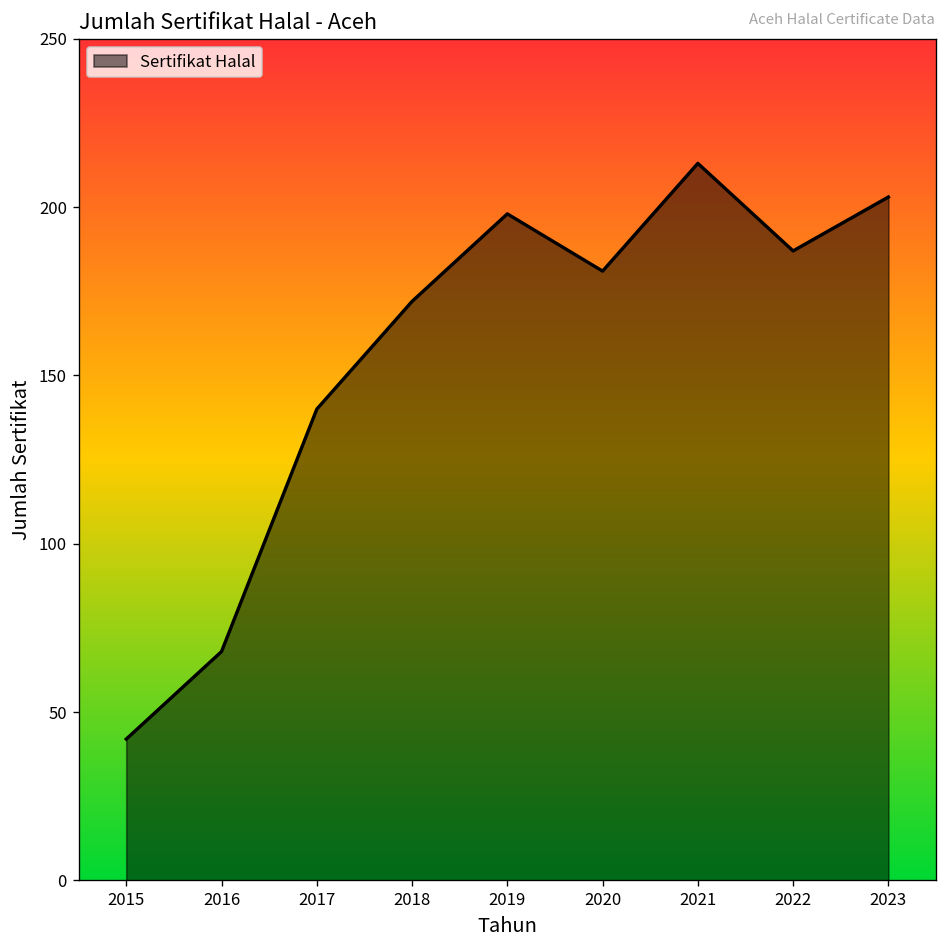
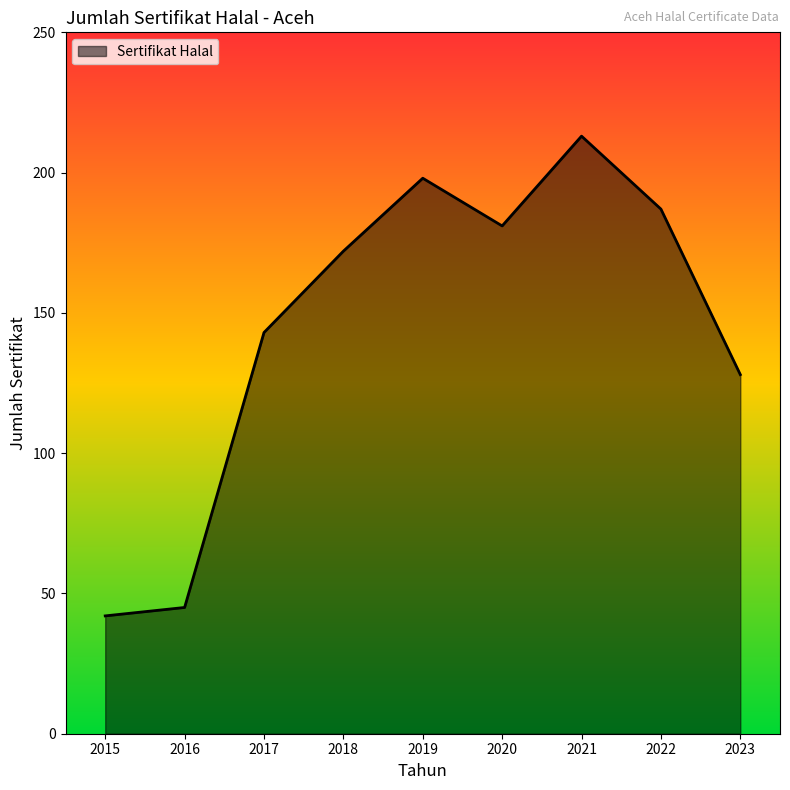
2016: 68 -> 45
2017: 140 -> 143
2023: 203 -> 128
